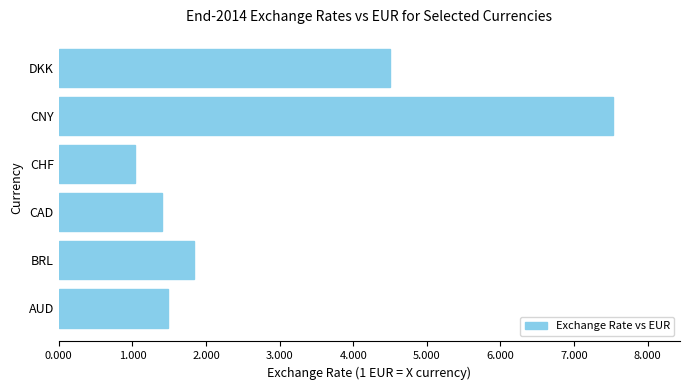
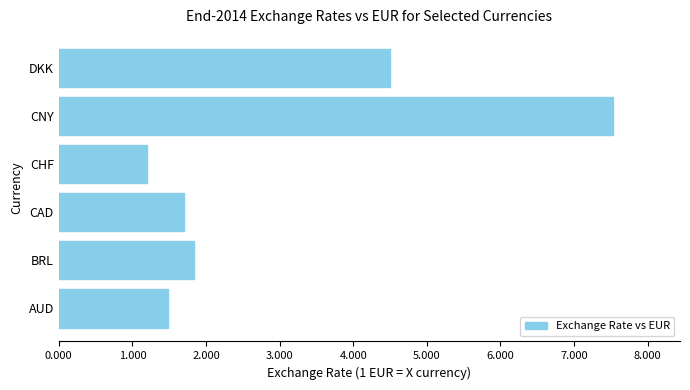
CHF: 1.0 -> 1.2
CAD: 1.4 -> 1.7
